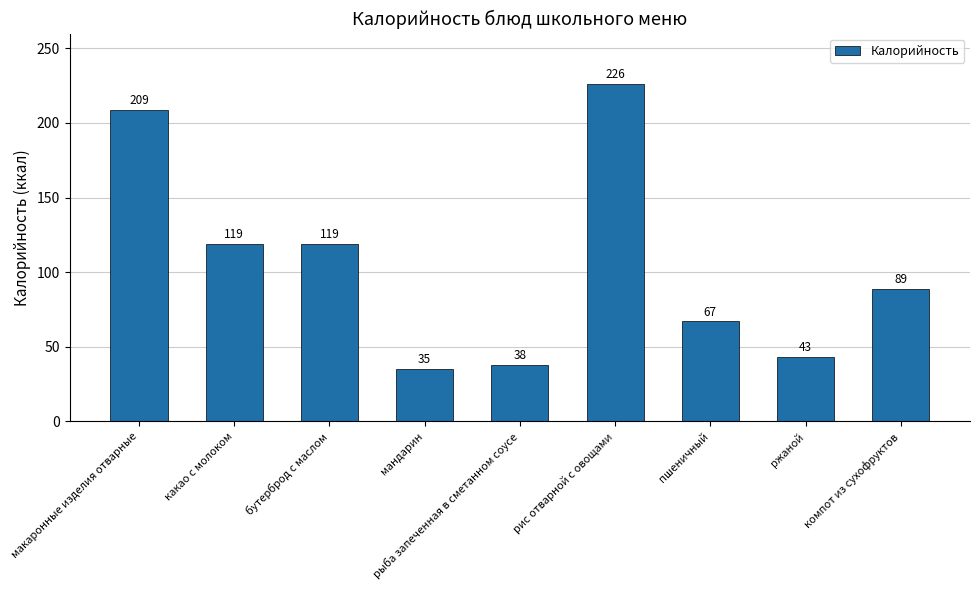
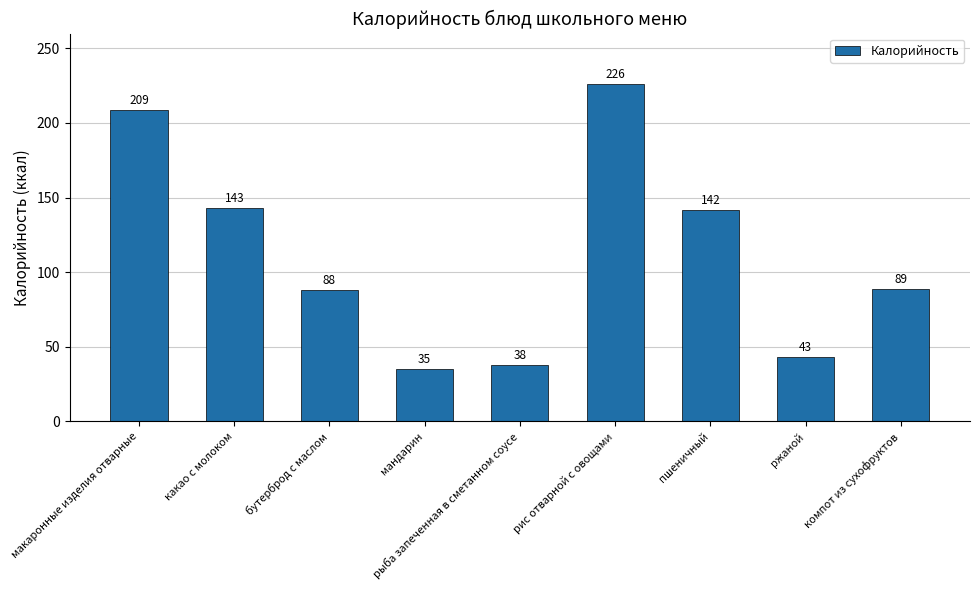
какао с молоком: 119 -> 143
бутерброд с маслом: 119 -> 88
пшеничный: 67 -> 142
